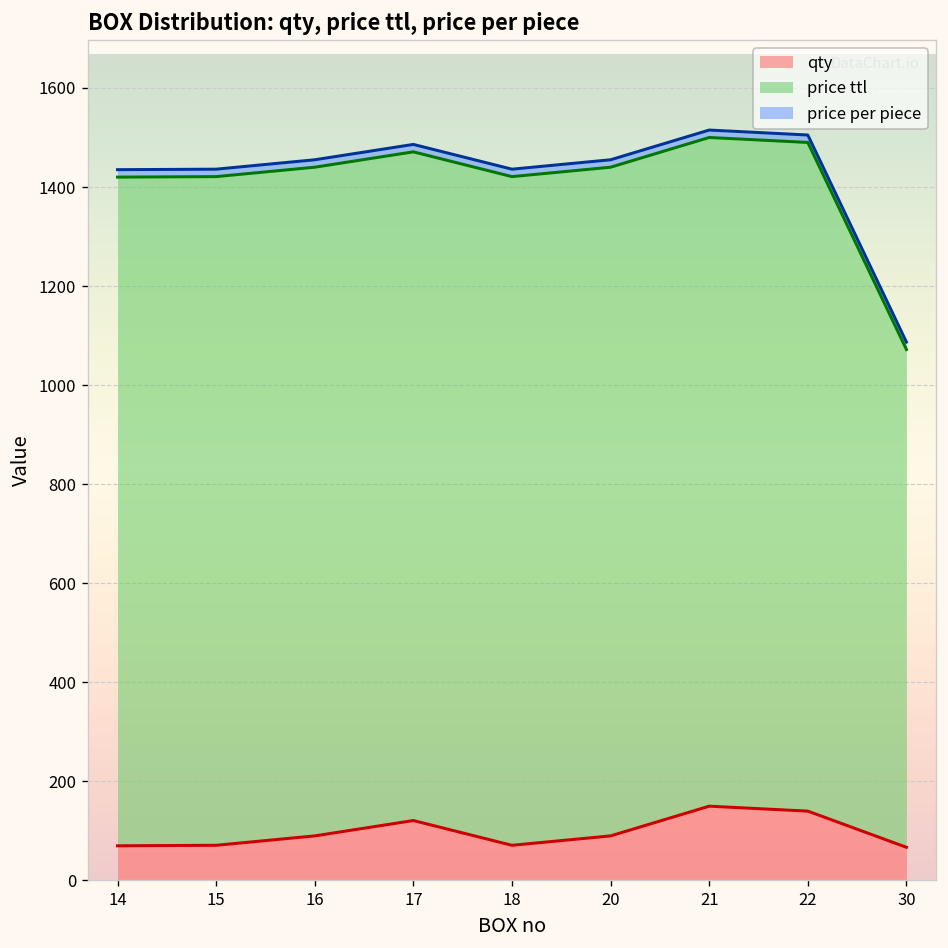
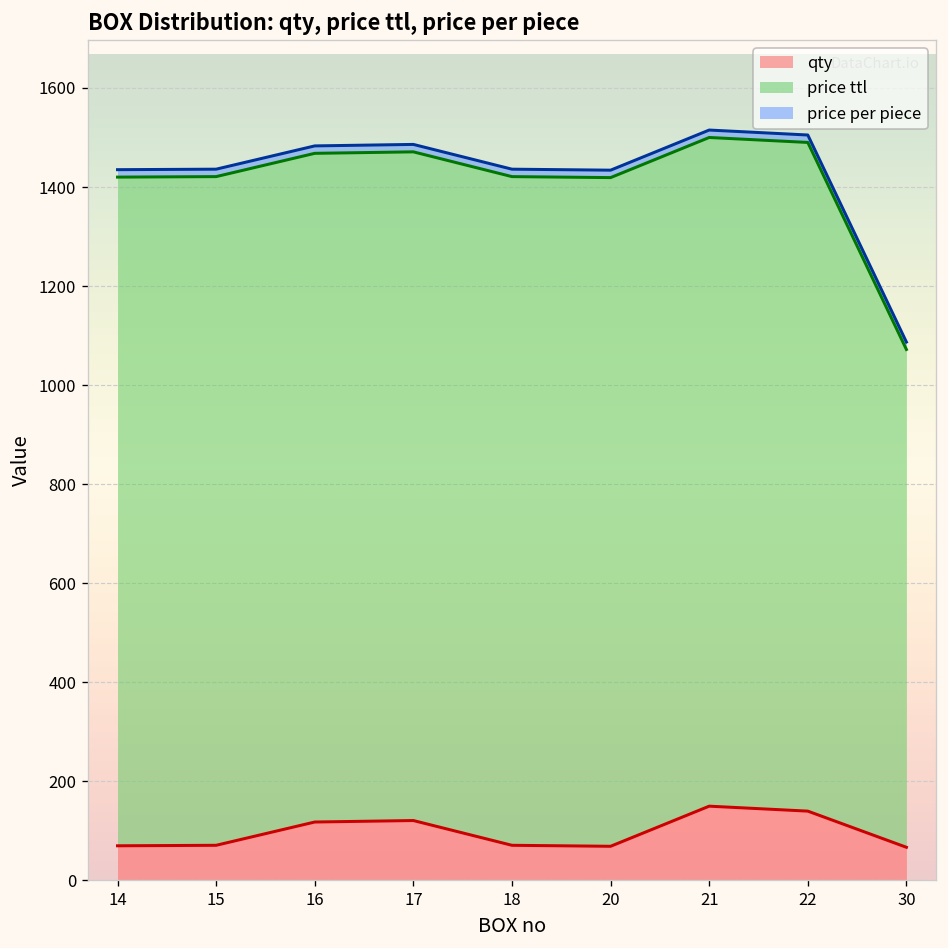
qty, 16: 90 -> 120
qty, 20: 90 -> 70
